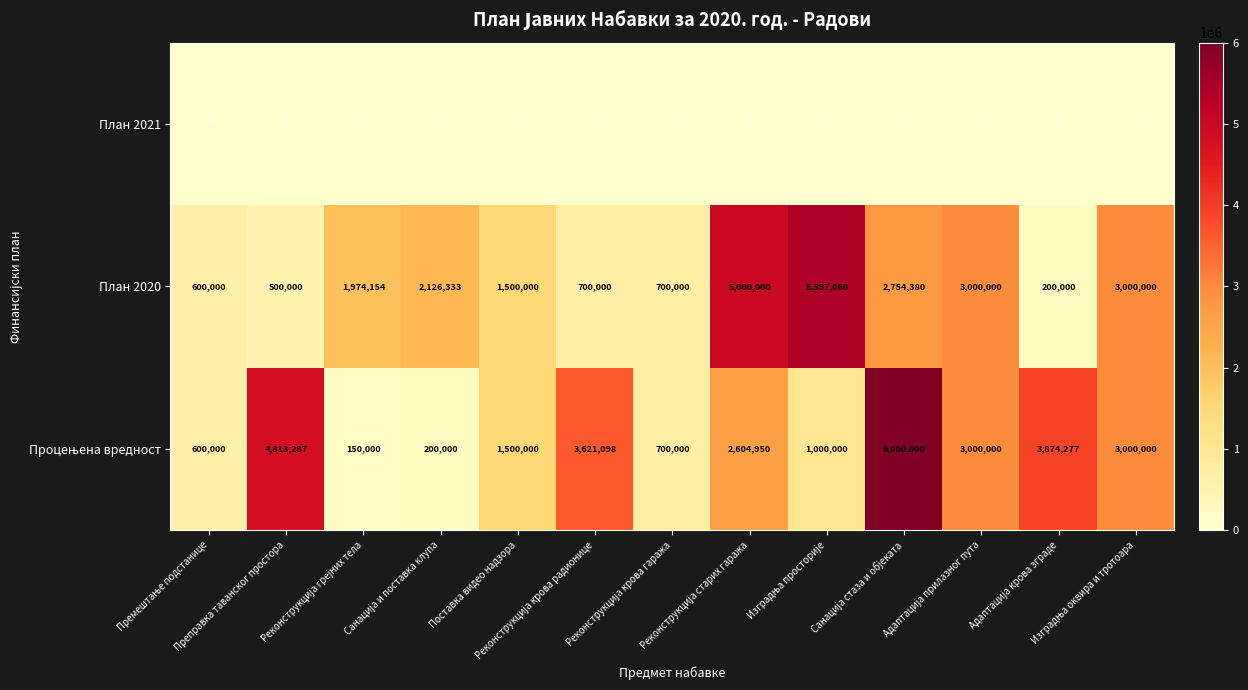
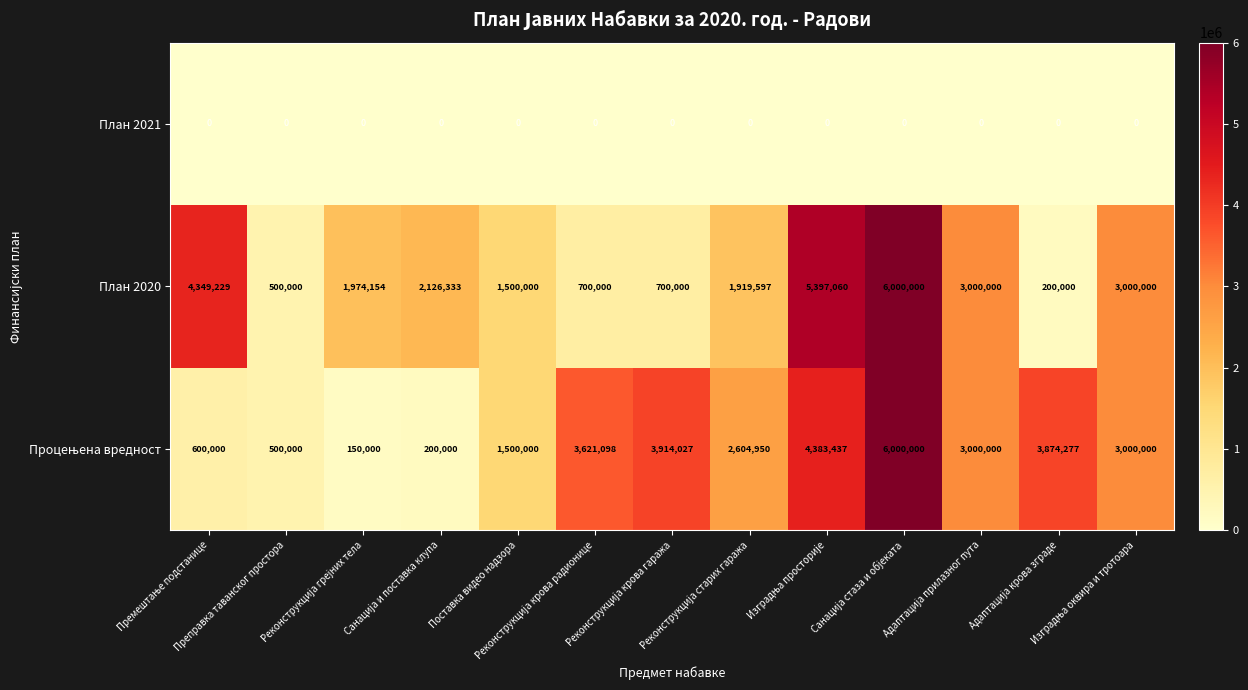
План 2020, Премештање подстанице: 600,000 -> 4,349,229
План 2020, Реконструкција старих гаража: 5,000,000 -> 1,919,597
План 2020, Санација стаза и објеката: 2,754,380 -> 6,000,000
Процењена вредност, Преправка таванског простора: 4,813,287 -> 500,000
Процењена вредност, Реконструкција крова гаража: 700,000 -> 3,914,027
Процењена вредност, Изградња просторије: 1,000,000 -> 4,383,437
